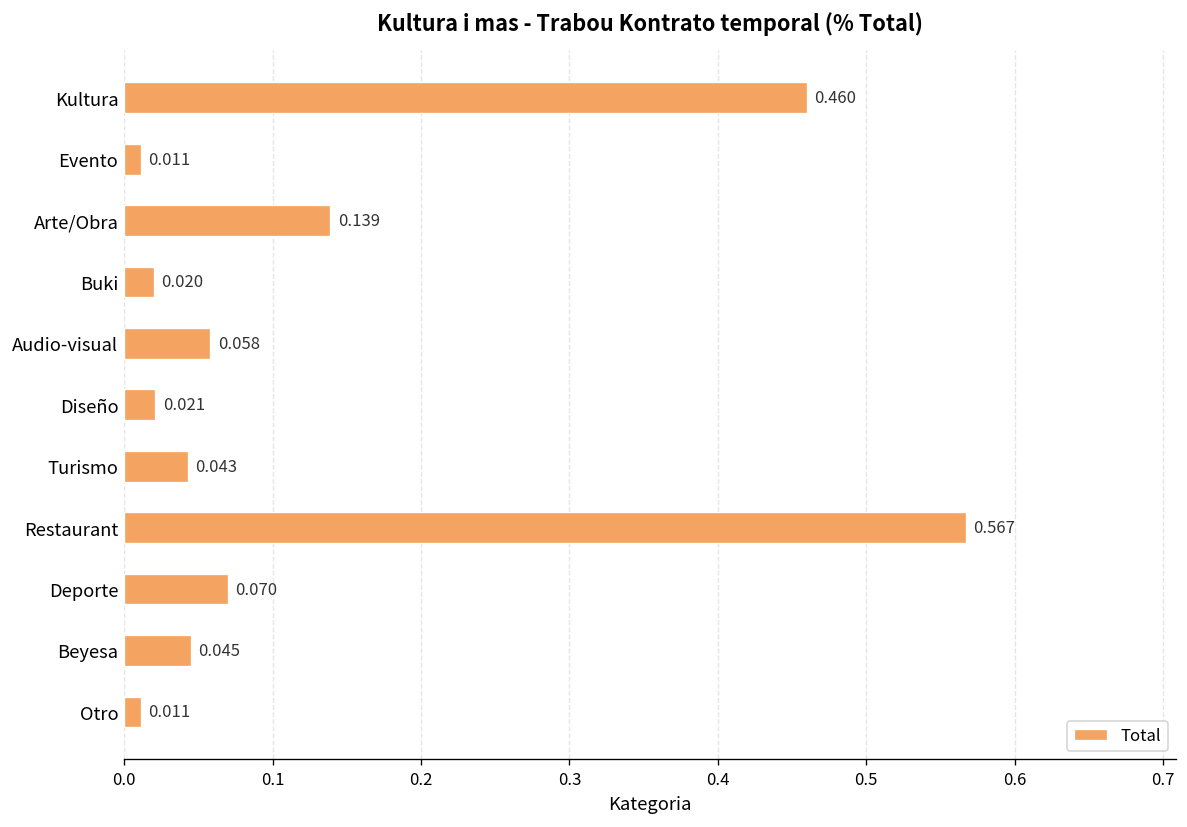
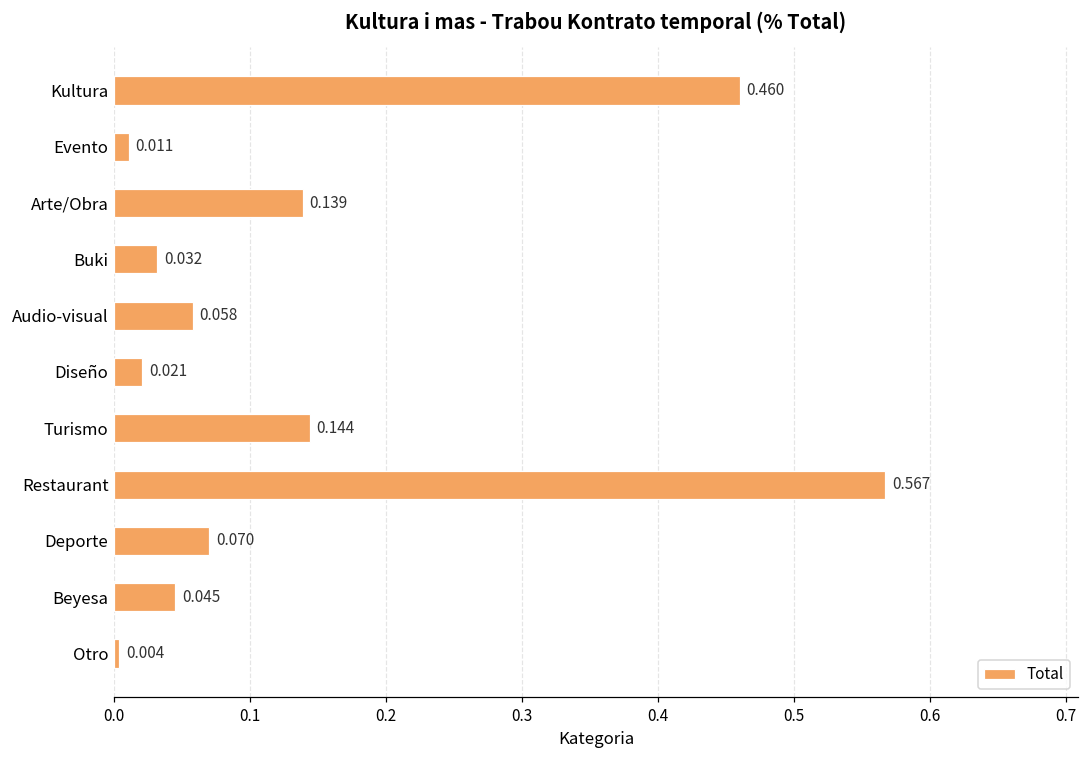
Buki: 0.020 -> 0.032
Turismo: 0.043 -> 0.144
Otro: 0.011 -> 0.004
